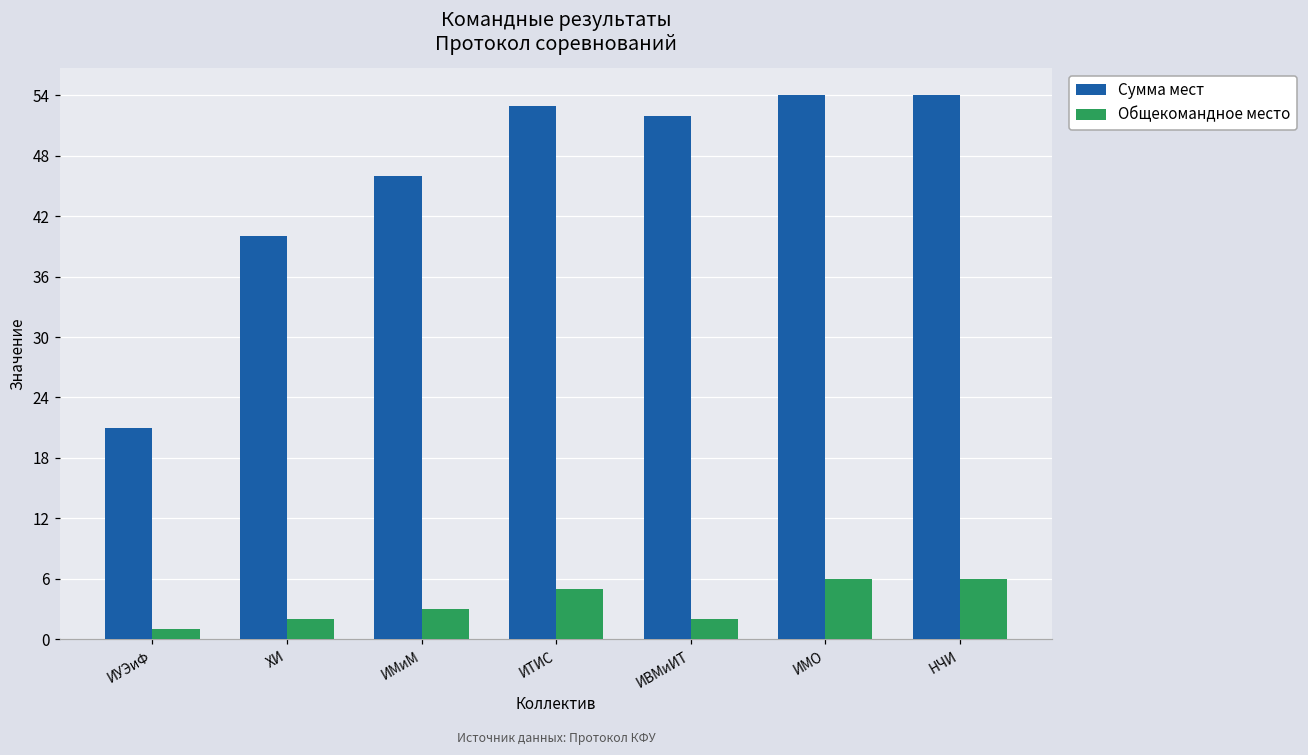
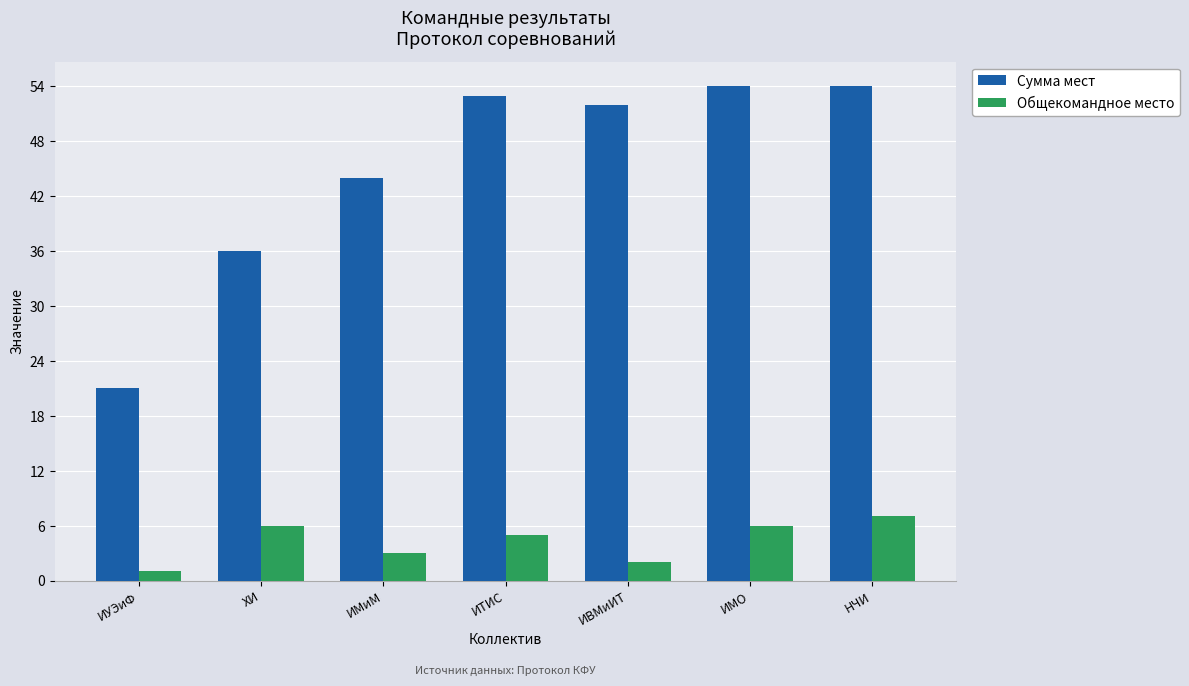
Сумма мест, ХИ: 40 -> 36
Общекомандное место, ХИ: 2 -> 6
Сумма мест, ИМиМ: 46 -> 44
Общекомандное место, НЧИ: 6 -> 7
